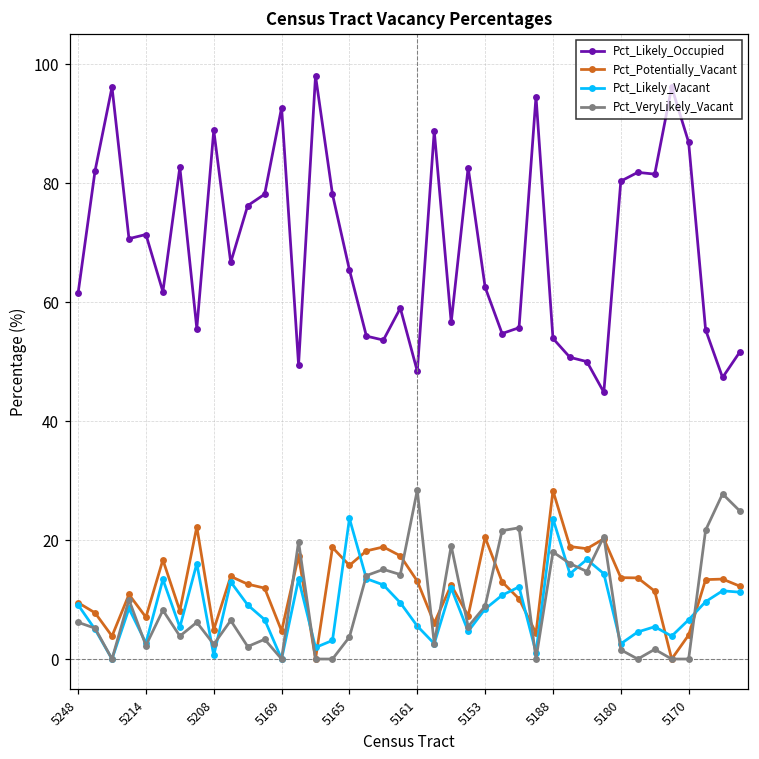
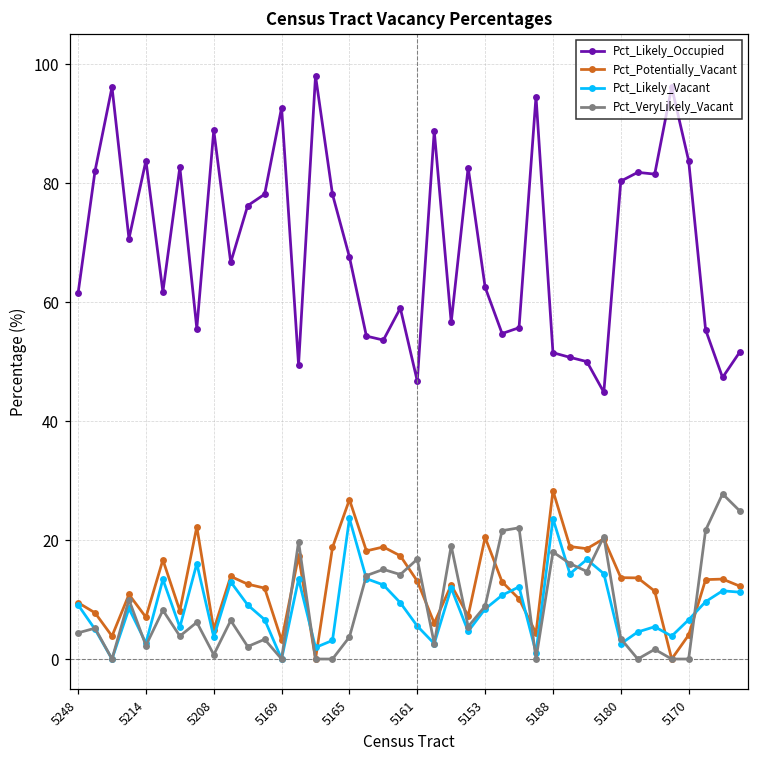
Pct_VeryLikely_Vacant, 5248: 6 -> 4
Pct_Likely_Occupied, 5214: 71 -> 84
Pct_Likely_Vacant, 5208: 1 -> 4
Pct_VeryLikely_Vacant, 5208: 2 -> 1
Pct_Potentially_Vacant, 5169: 5 -> 3
Pct_Likely_Occupied, 5165: 65 -> 68
Pct_Potentially_Vacant, 5165: 16 -> 27
Pct_Likely_Occupied, 5161: 48 -> 47
Pct_VeryLikely_Vacant, 5161: 28 -> 17
Pct_Likely_Occupied, 5188: 54 -> 52
Pct_VeryLikely_Vacant, 5180: 2 -> 3
Pct_Likely_Occupied, 5170: 87 -> 84
